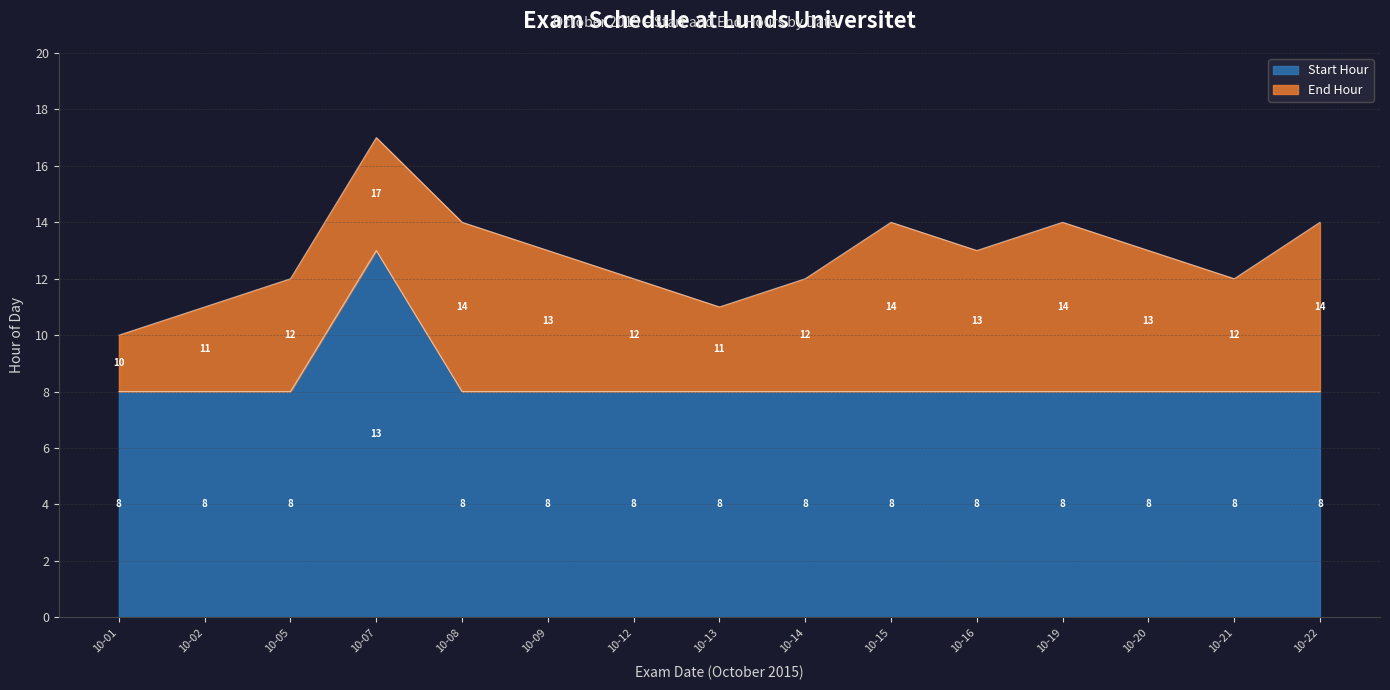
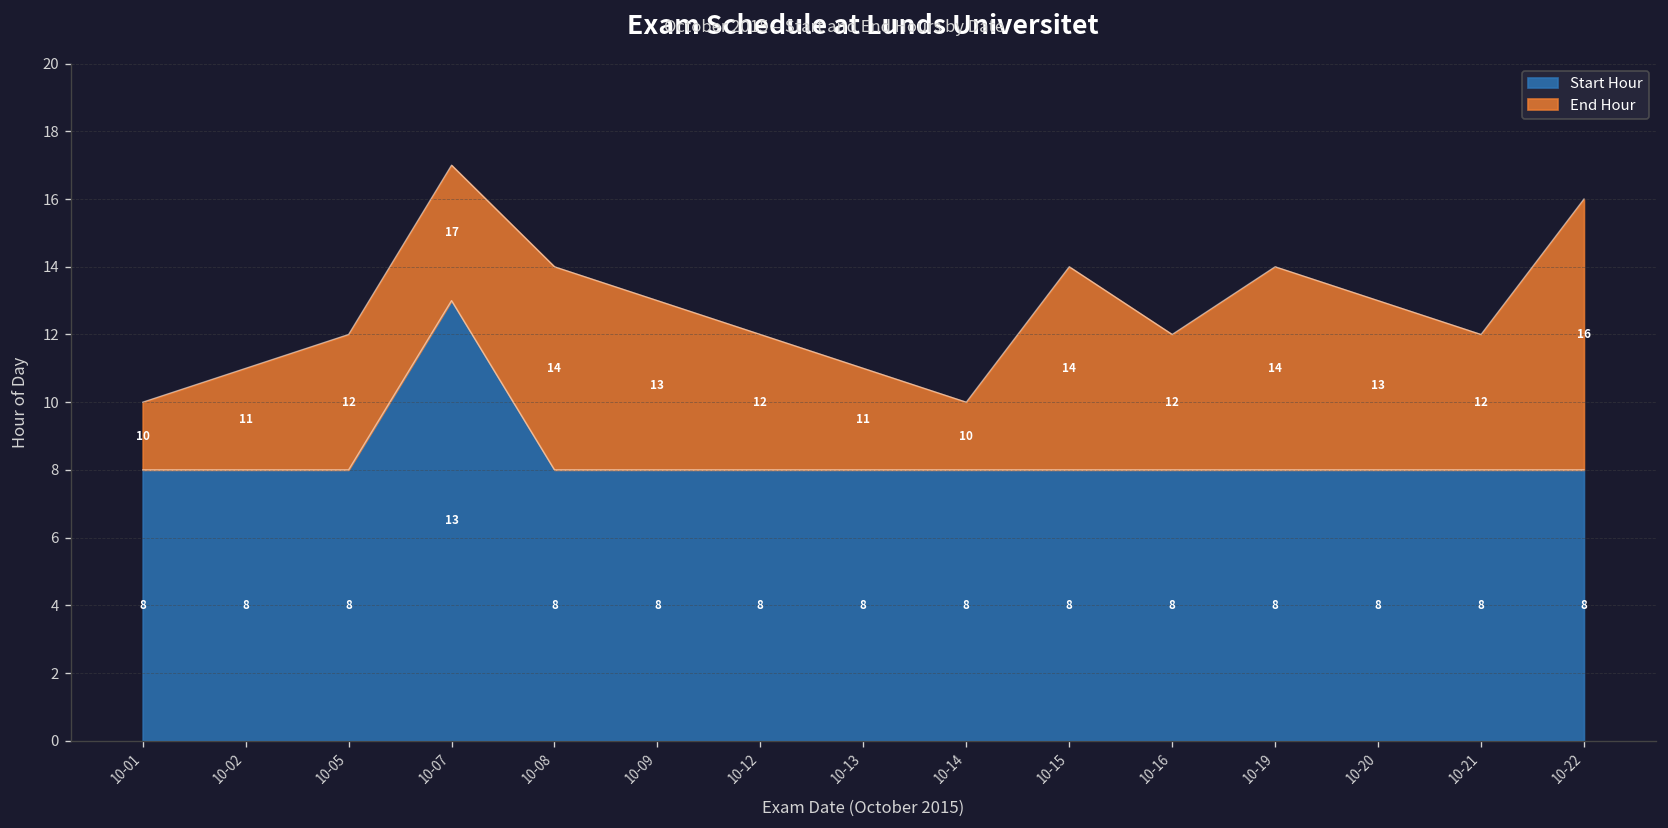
End Hour, 10-14: 12 -> 10
End Hour, 10-16: 13 -> 12
End Hour, 10-22: 14 -> 16
